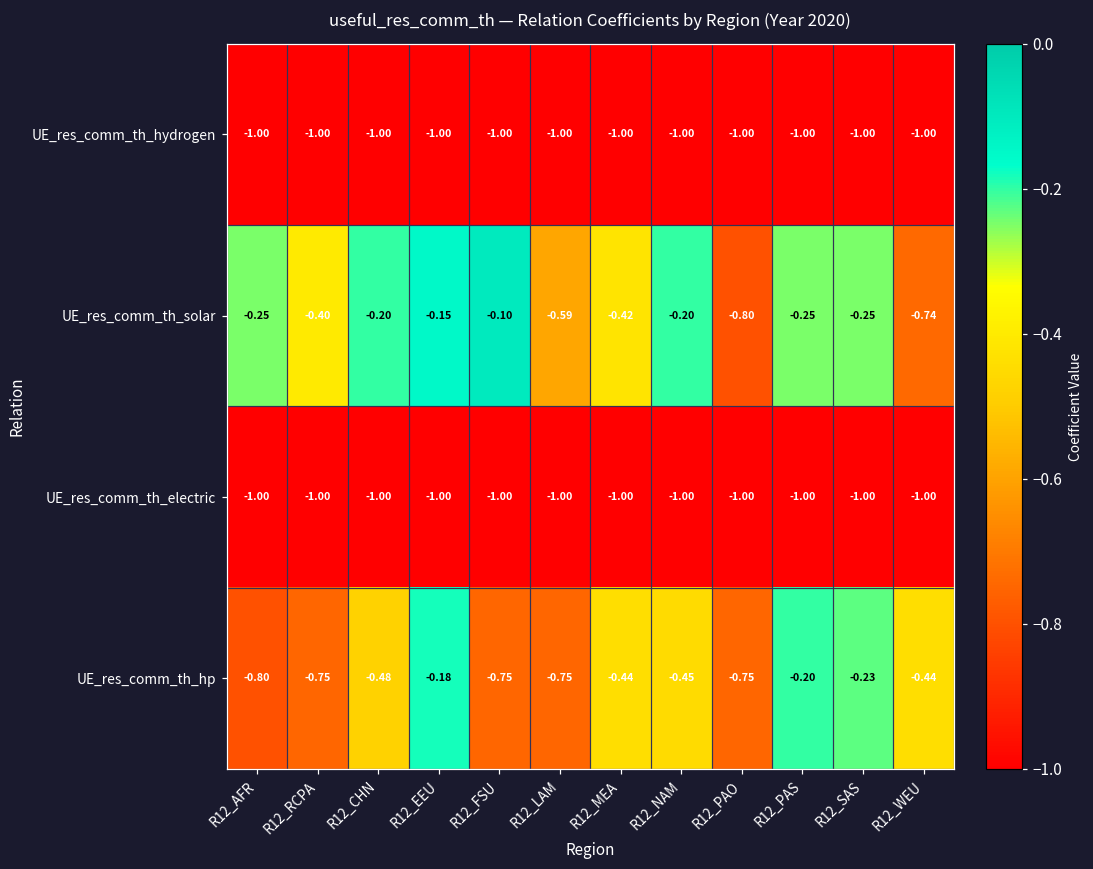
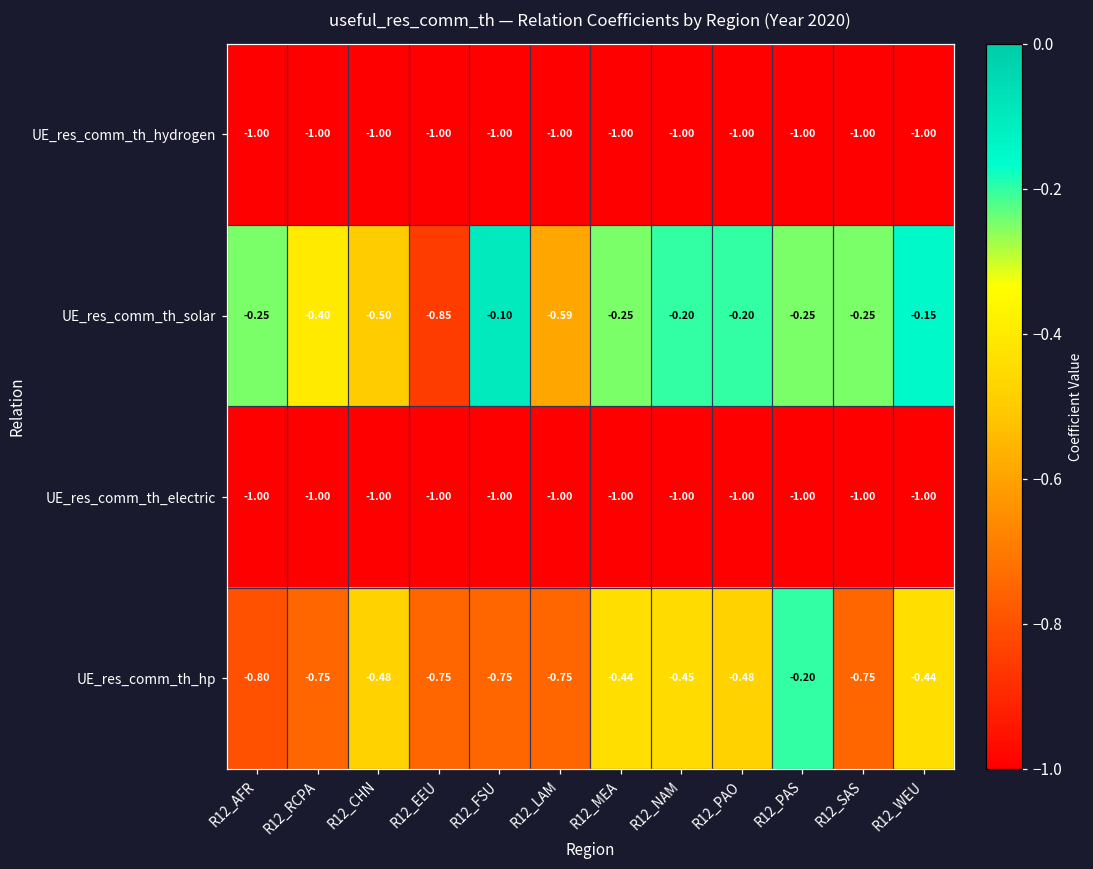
UE_res_comm_th_solar, R12_CHN: -0.20 -> -0.50
UE_res_comm_th_solar, R12_EEU: -0.15 -> -0.85
UE_res_comm_th_solar, R12_MEA: -0.42 -> -0.25
UE_res_comm_th_solar, R12_PAO: -0.80 -> -0.20
UE_res_comm_th_solar, R12_WEU: -0.74 -> -0.15
UE_res_comm_th_hp, R12_EEU: -0.18 -> -0.75
UE_res_comm_th_hp, R12_PAO: -0.75 -> -0.48
UE_res_comm_th_hp, R12_SAS: -0.23 -> -0.75
